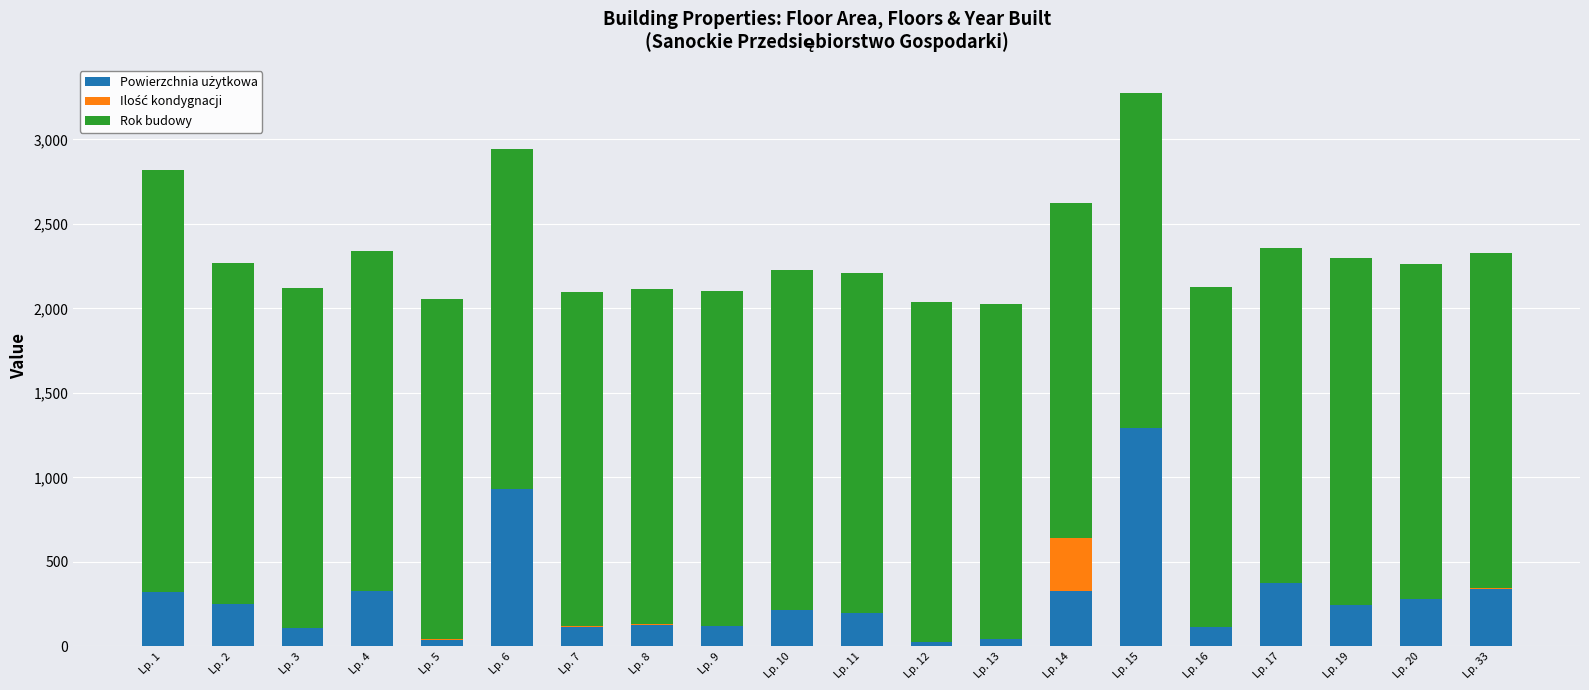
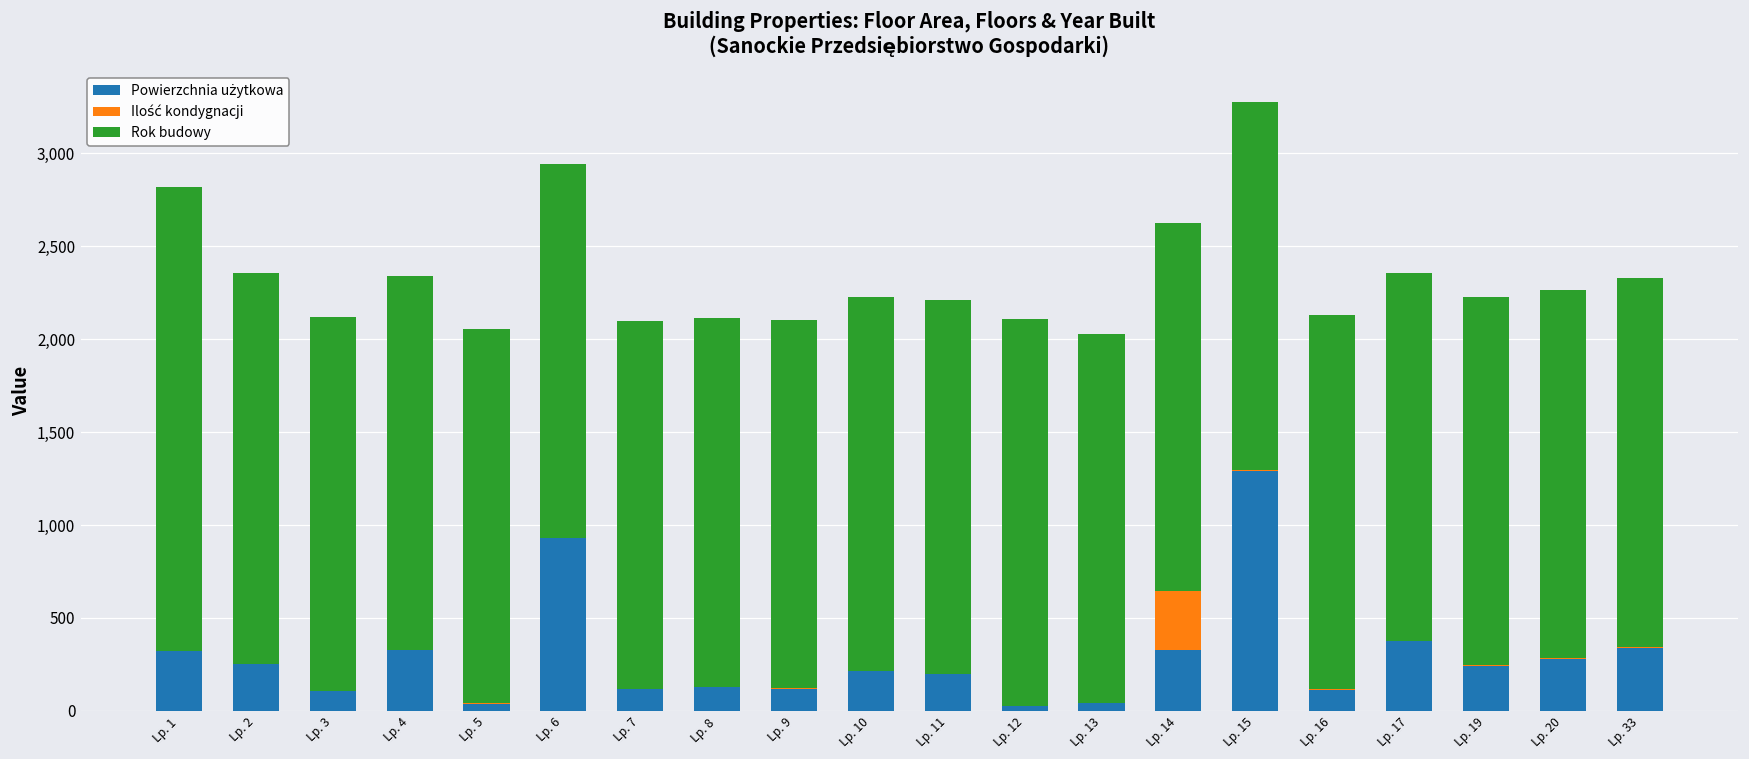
Rok budowy, Lp. 2: 2,010 -> 2,100
Rok budowy, Lp. 12: 2,010 -> 2,080
Rok budowy, Lp. 19: 2,060 -> 1,980
